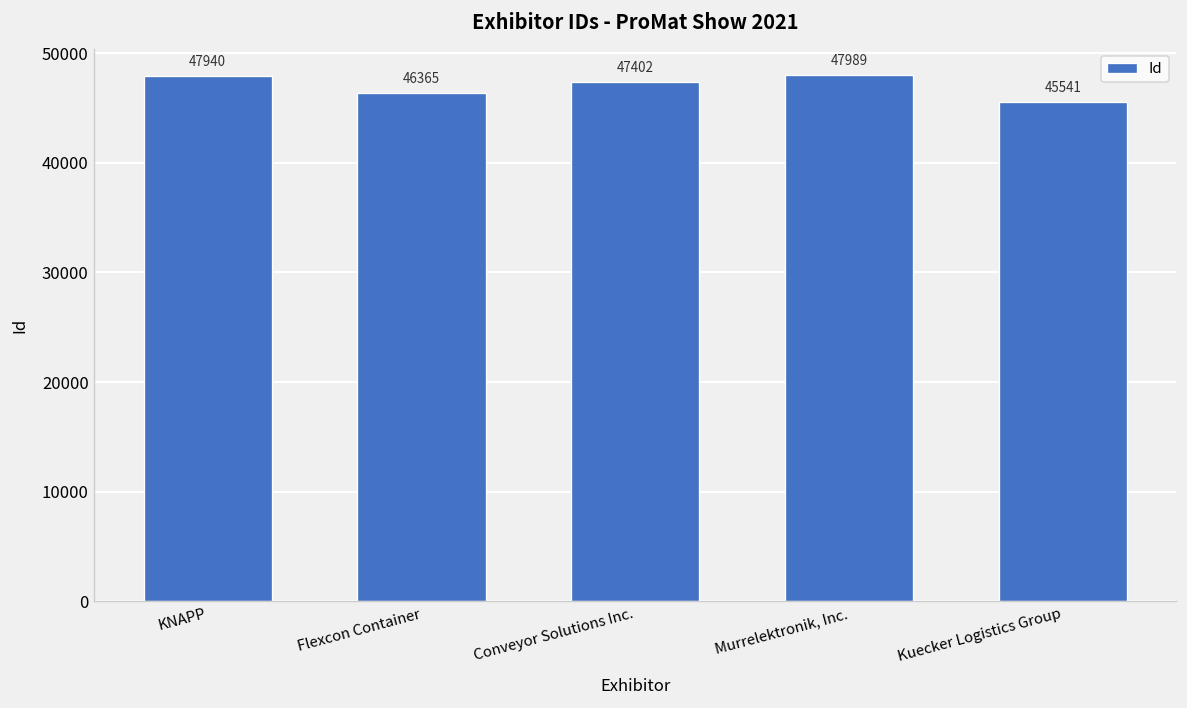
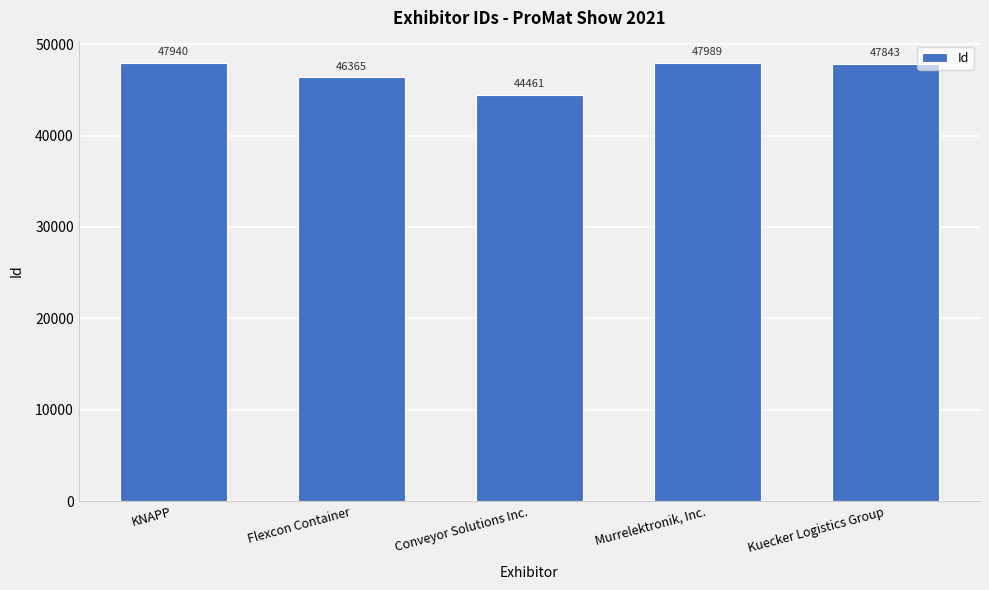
Conveyor Solutions Inc.: 47402 -> 44461
Kuecker Logistics Group: 45541 -> 47843
